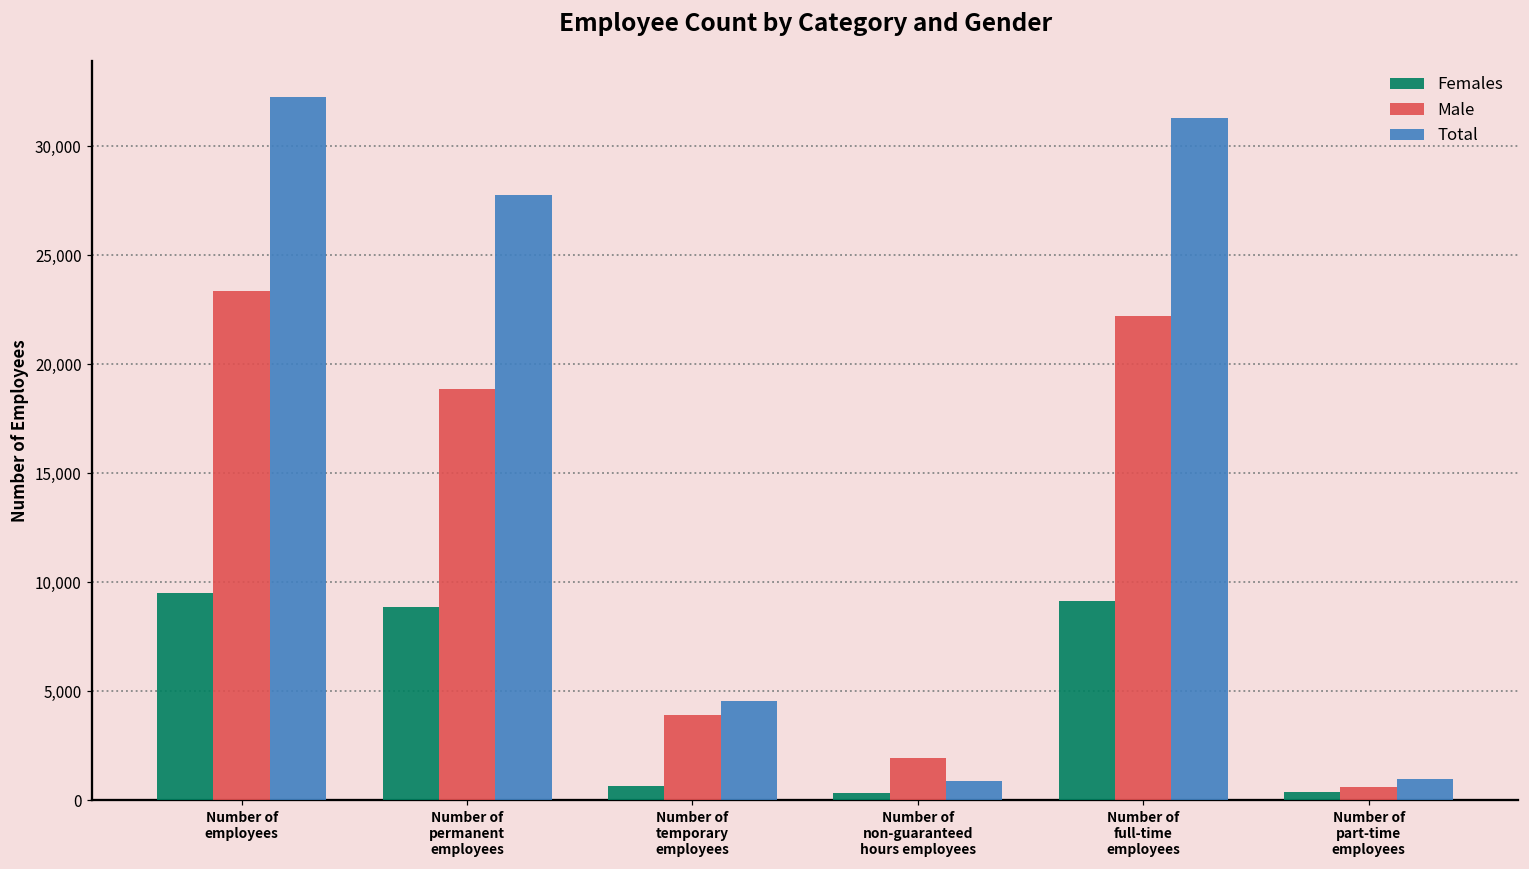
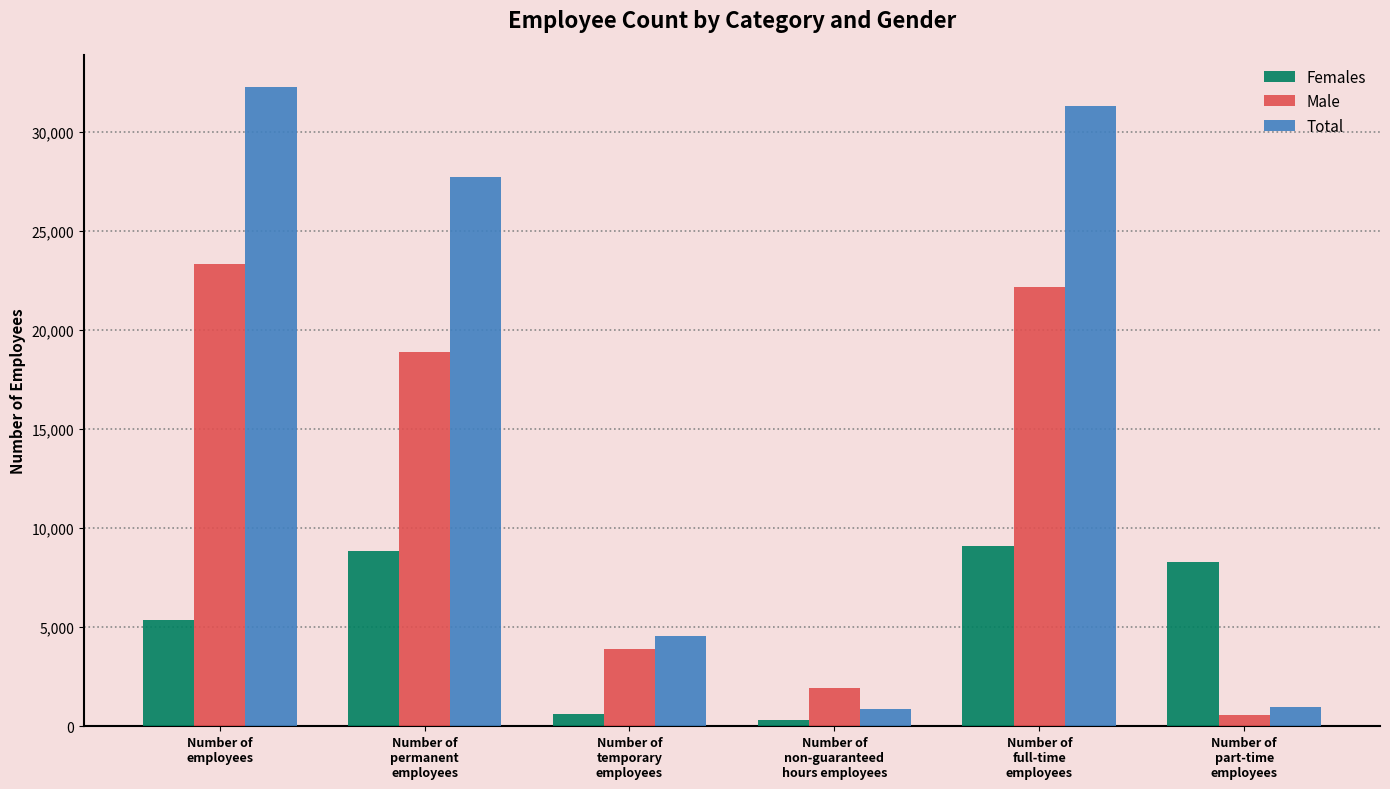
Females, Number of employees: 9,500 -> 5,400
Females, Number of part-time employees: 400 -> 8,300
